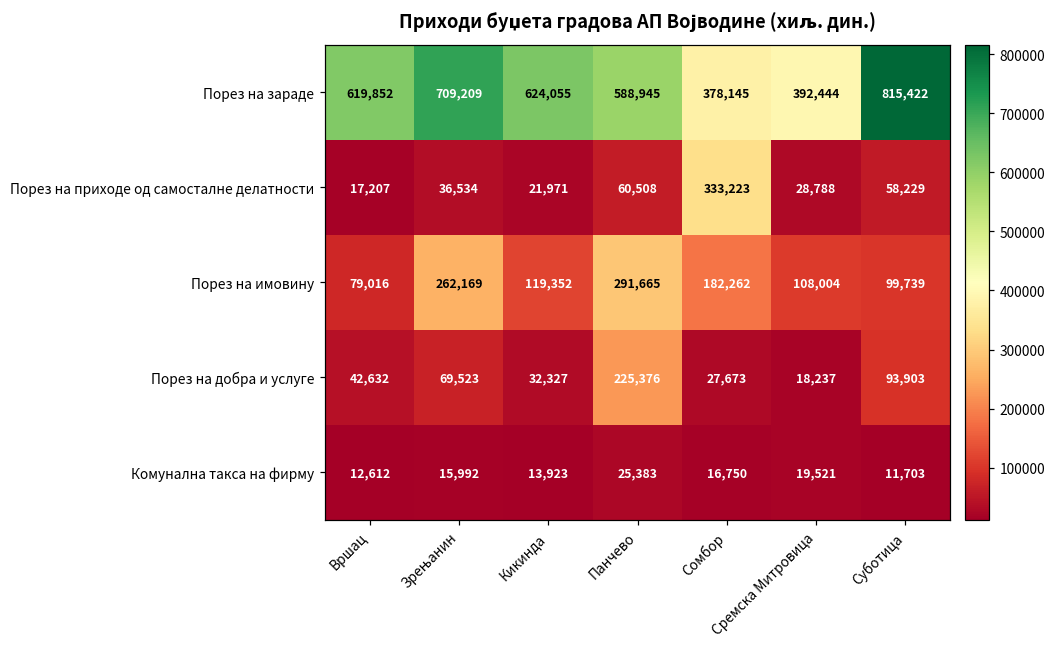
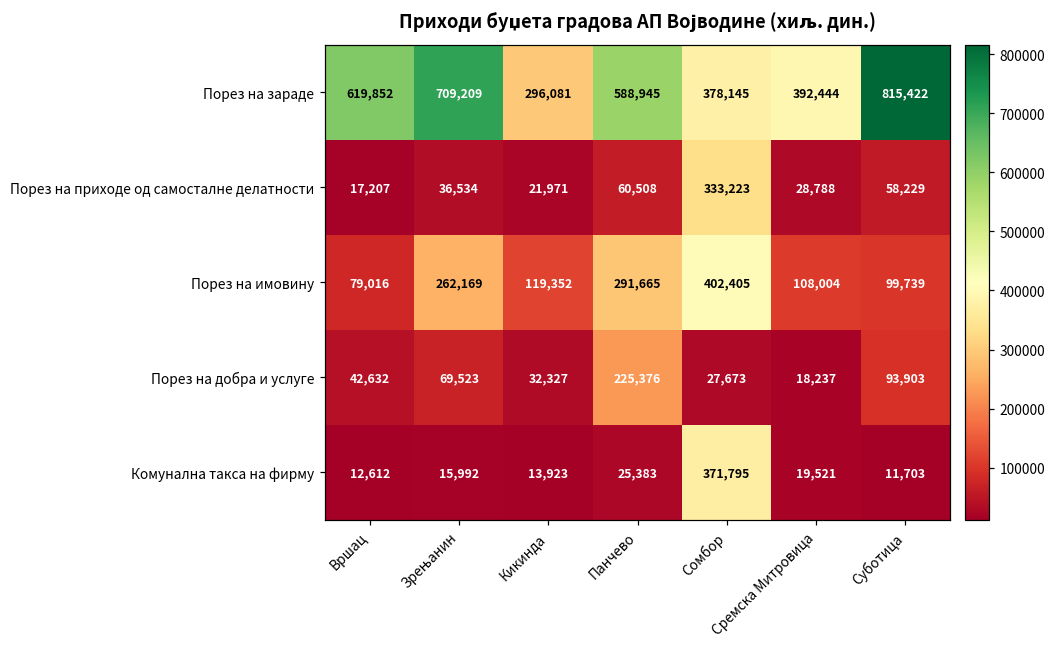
Порез на зараде, Кикинда: 624,055 -> 296,081
Порез на имовину, Сомбор: 182,262 -> 402,405
Комунална такса на фирму, Сомбор: 16,750 -> 371,795
